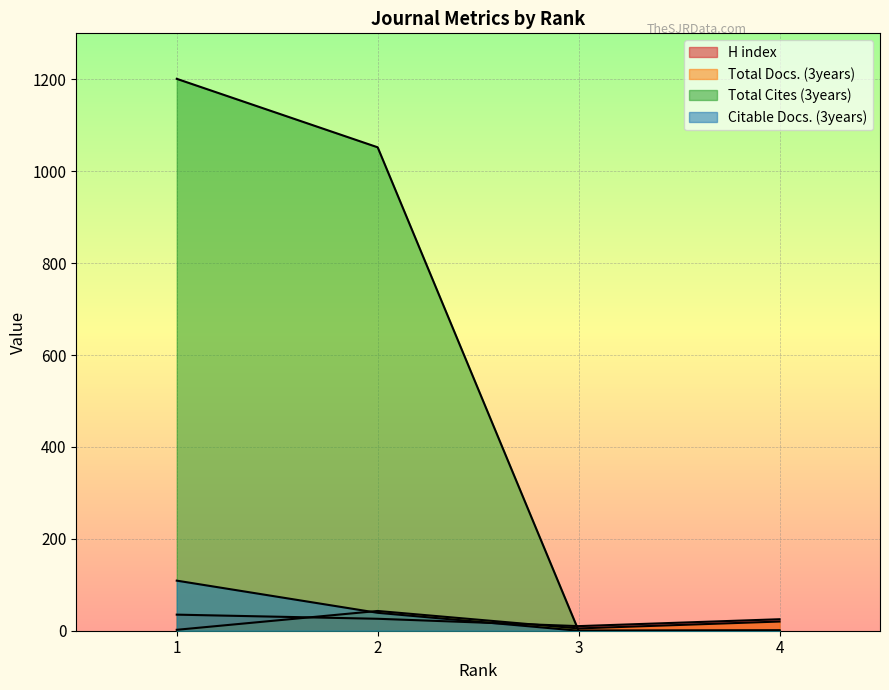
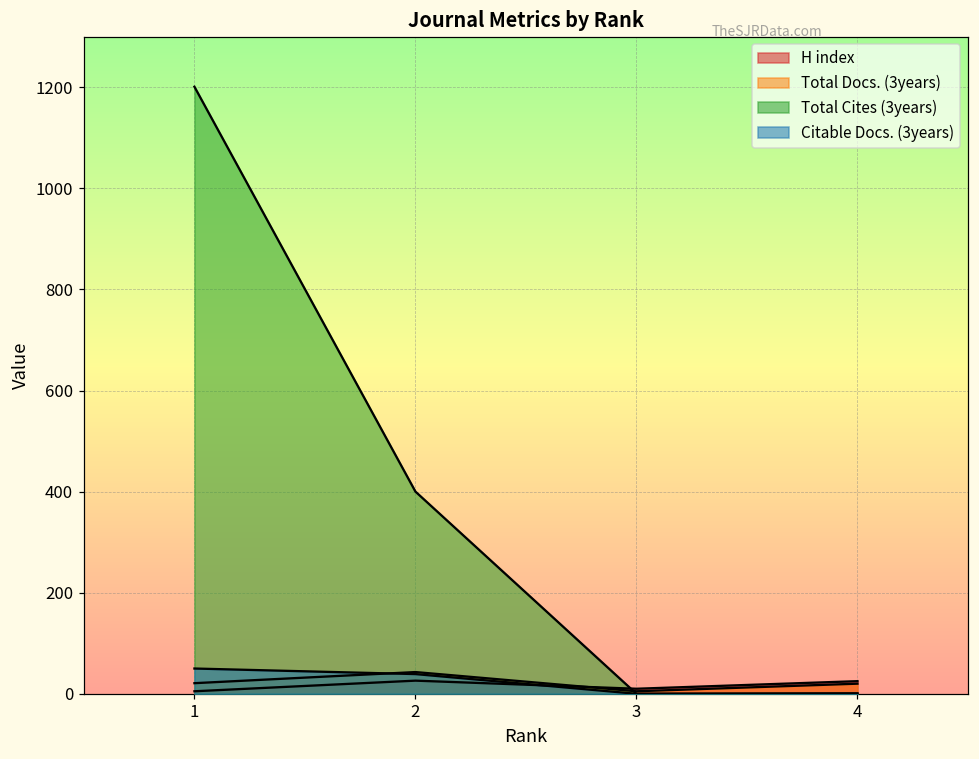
H index, 1: 40 -> 10
Total Docs. (3years), 1: 0 -> 20
Citable Docs. (3years), 1: 110 -> 50
Total Cites (3years), 2: 1050 -> 400
